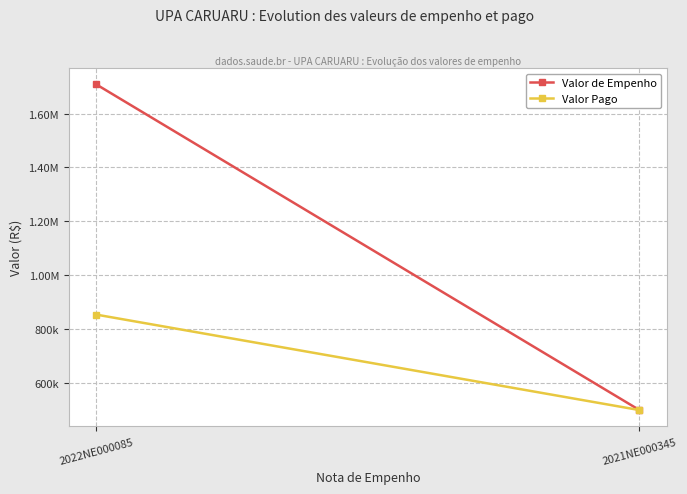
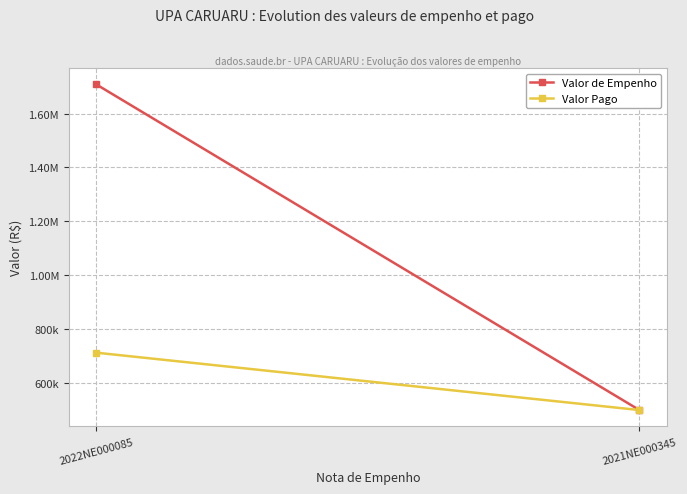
Valor Pago, 2022NE000085: 850000 -> 710000
